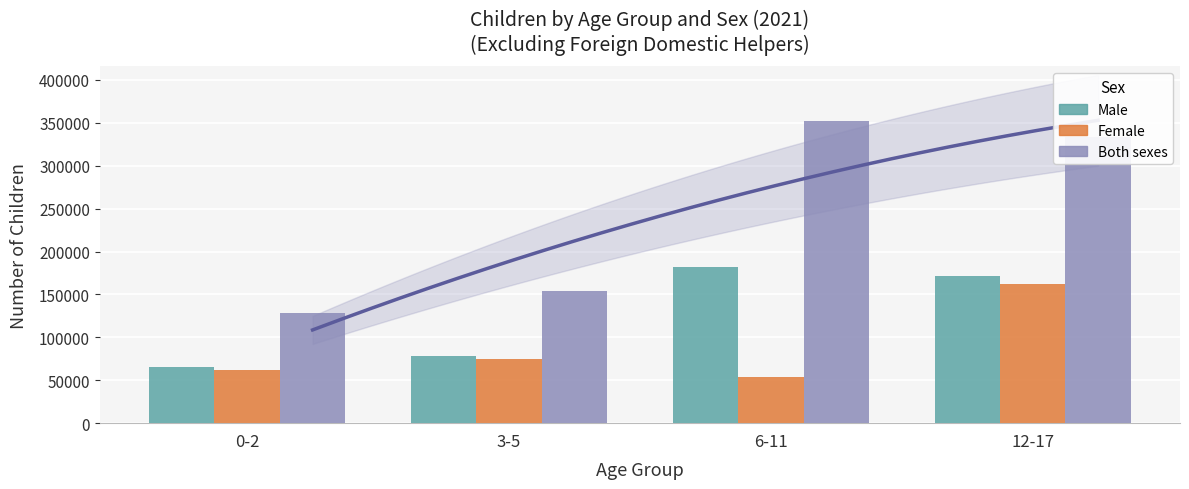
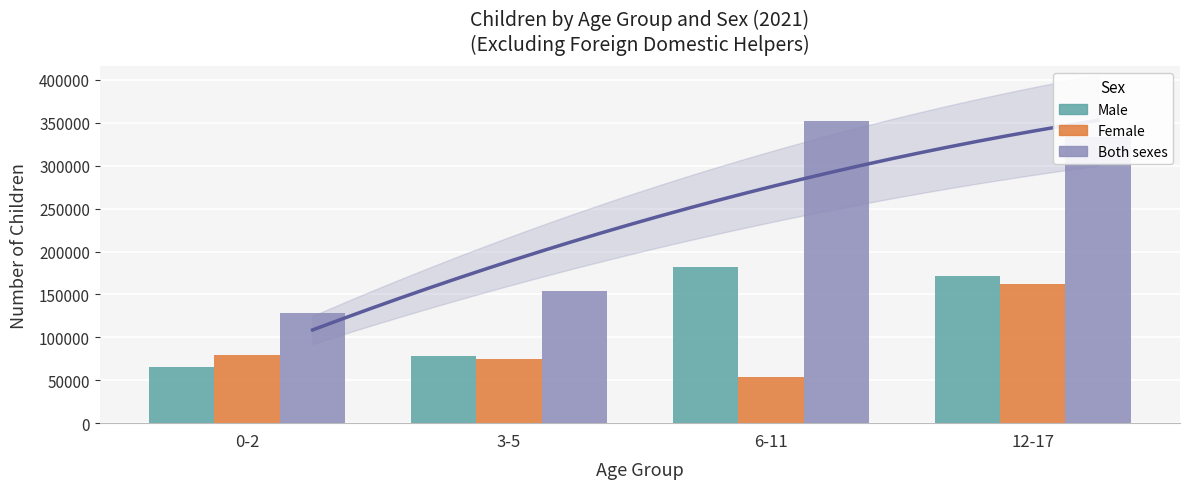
Female, 0-2: 60000 -> 80000
